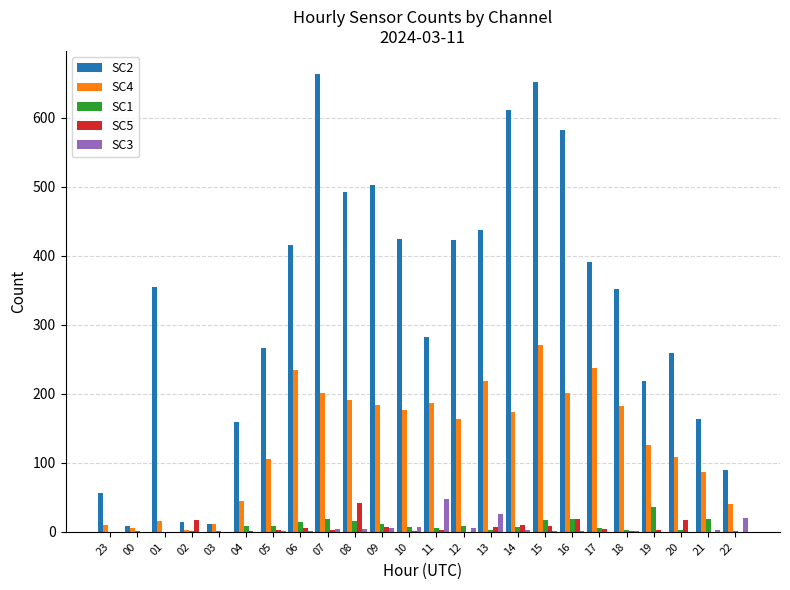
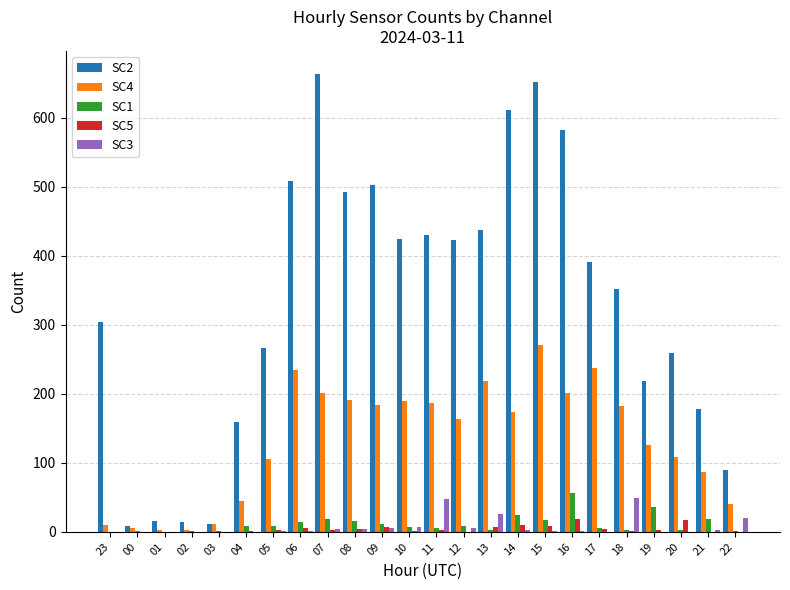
SC2, 23: 60 -> 300
SC2, 01: 360 -> 20
SC4, 01: 20 -> 0
SC5, 02: 20 -> 0
SC2, 06: 420 -> 510
SC5, 08: 40 -> 0
SC4, 10: 180 -> 190
SC2, 11: 280 -> 430
SC1, 14: 10 -> 20
SC1, 16: 20 -> 60
SC3, 18: 0 -> 50
SC2, 21: 160 -> 180
